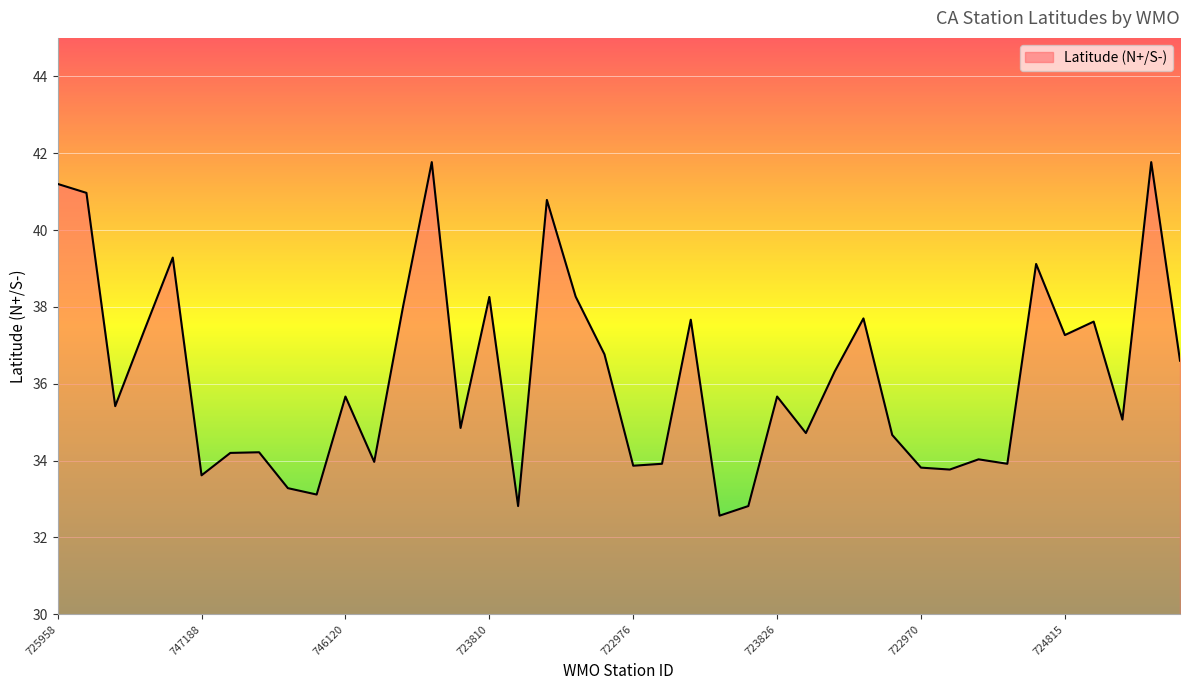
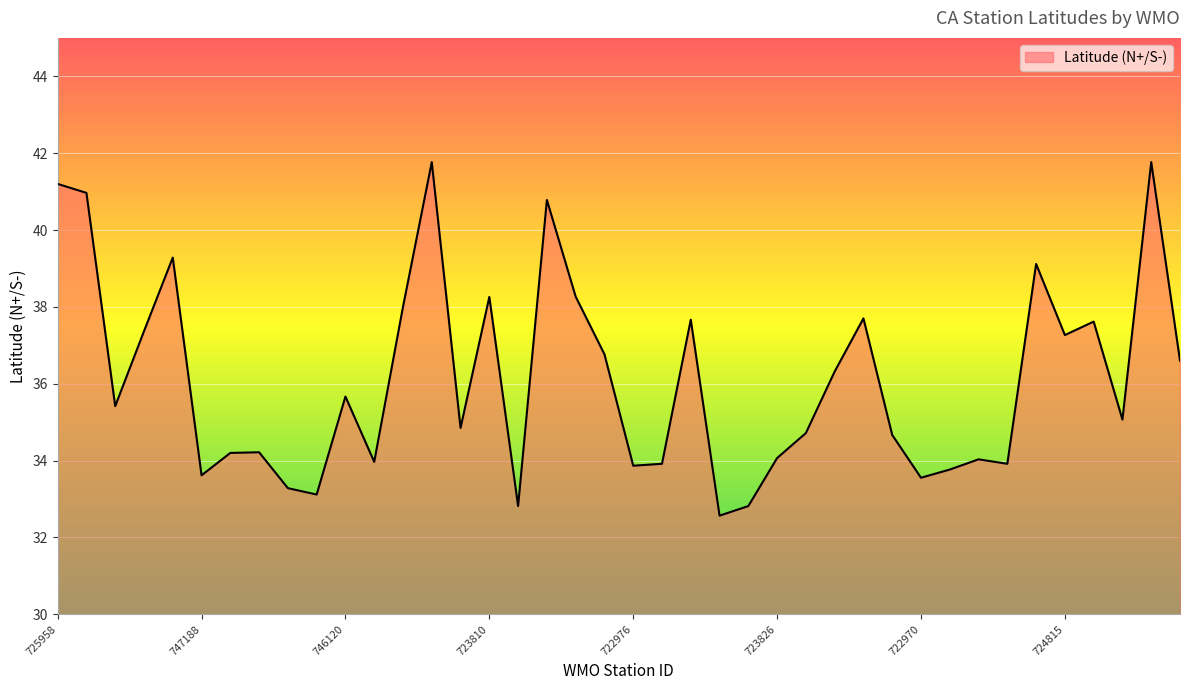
723826: 35.7 -> 34.1
722970: 33.8 -> 33.6
